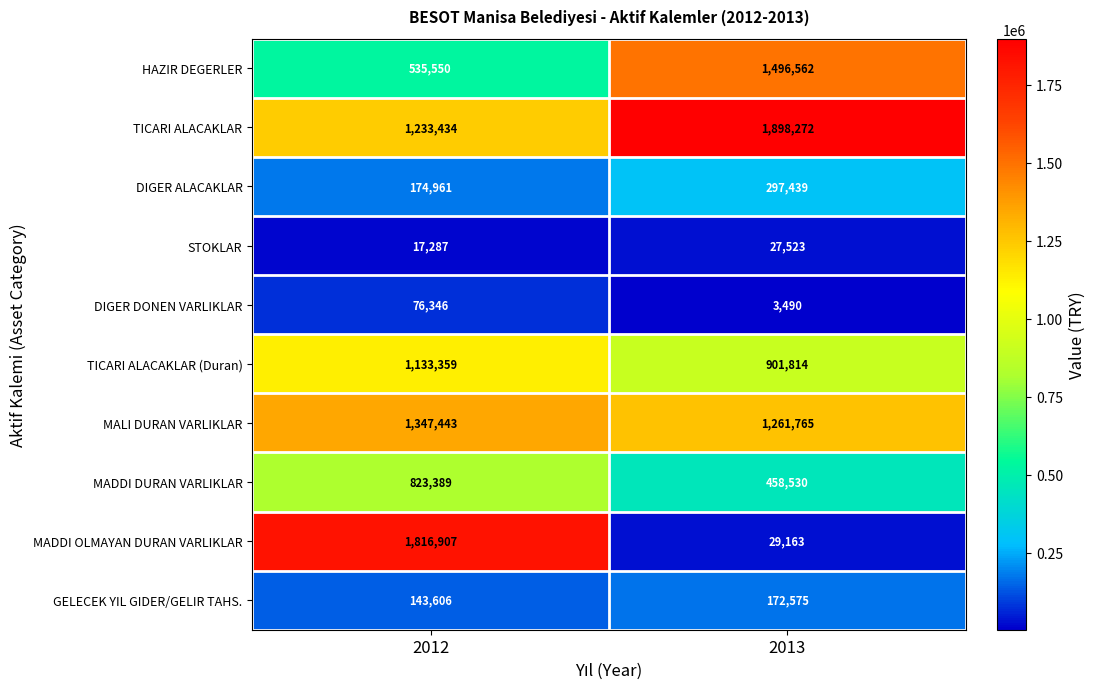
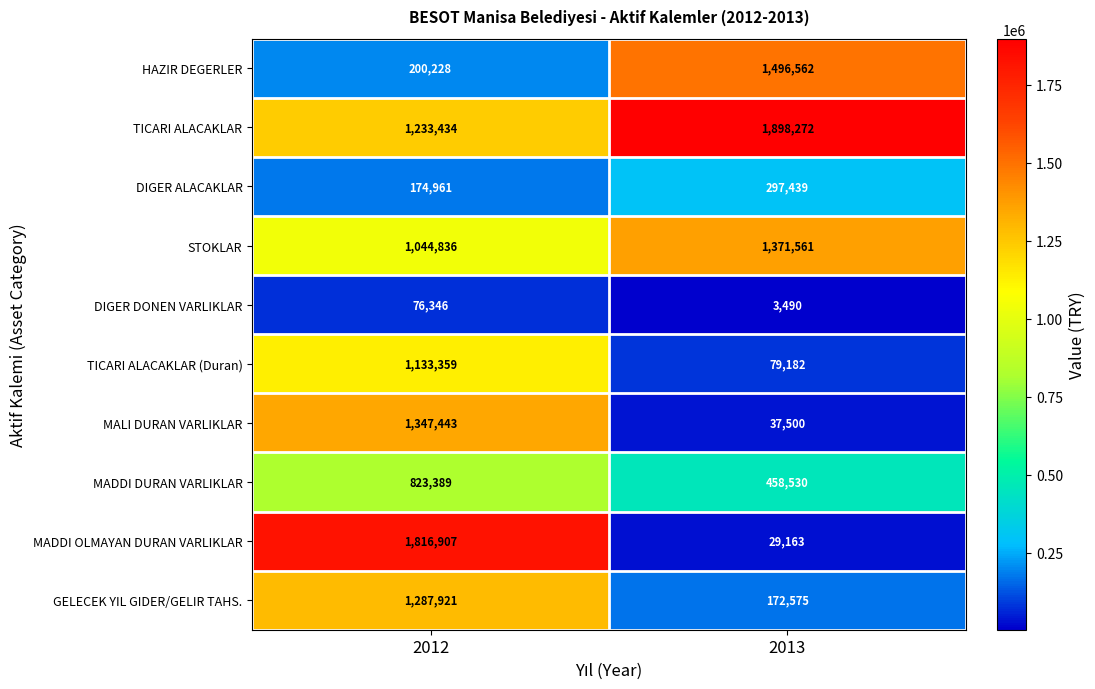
HAZIR DEGERLER, 2012: 535,550 -> 200,228
STOKLAR, 2012: 17,287 -> 1,044,836
STOKLAR, 2013: 27,523 -> 1,371,561
TICARI ALACAKLAR (Duran), 2013: 901,814 -> 79,182
MALI DURAN VARLIKLAR, 2013: 1,261,765 -> 37,500
GELECEK YIL GIDER/GELIR TAHS., 2012: 143,606 -> 1,287,921
